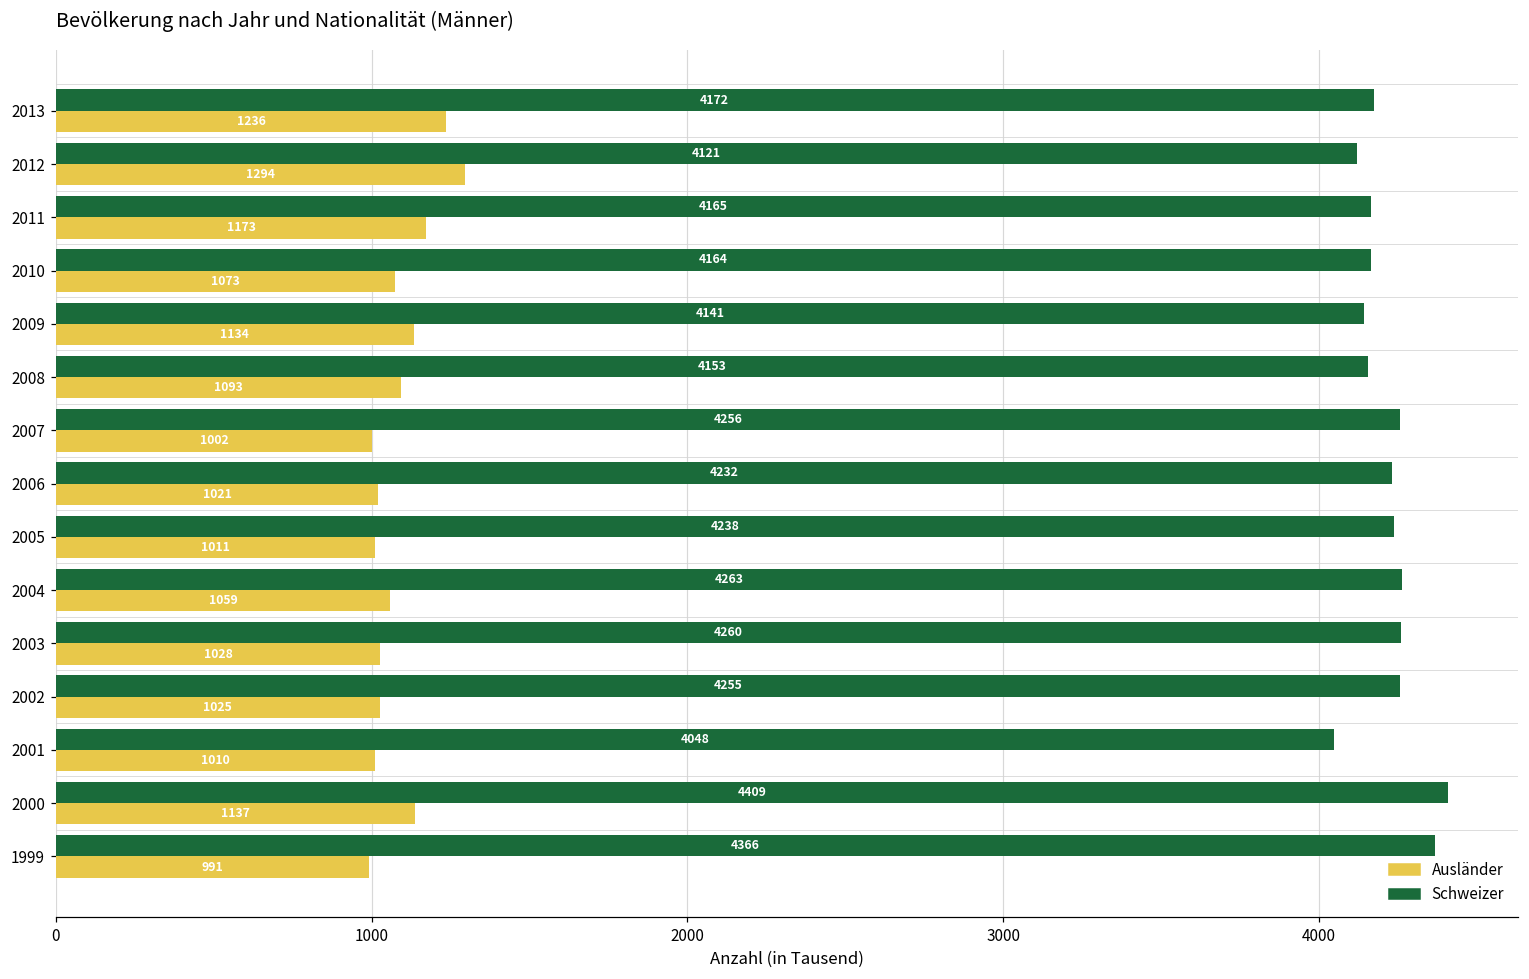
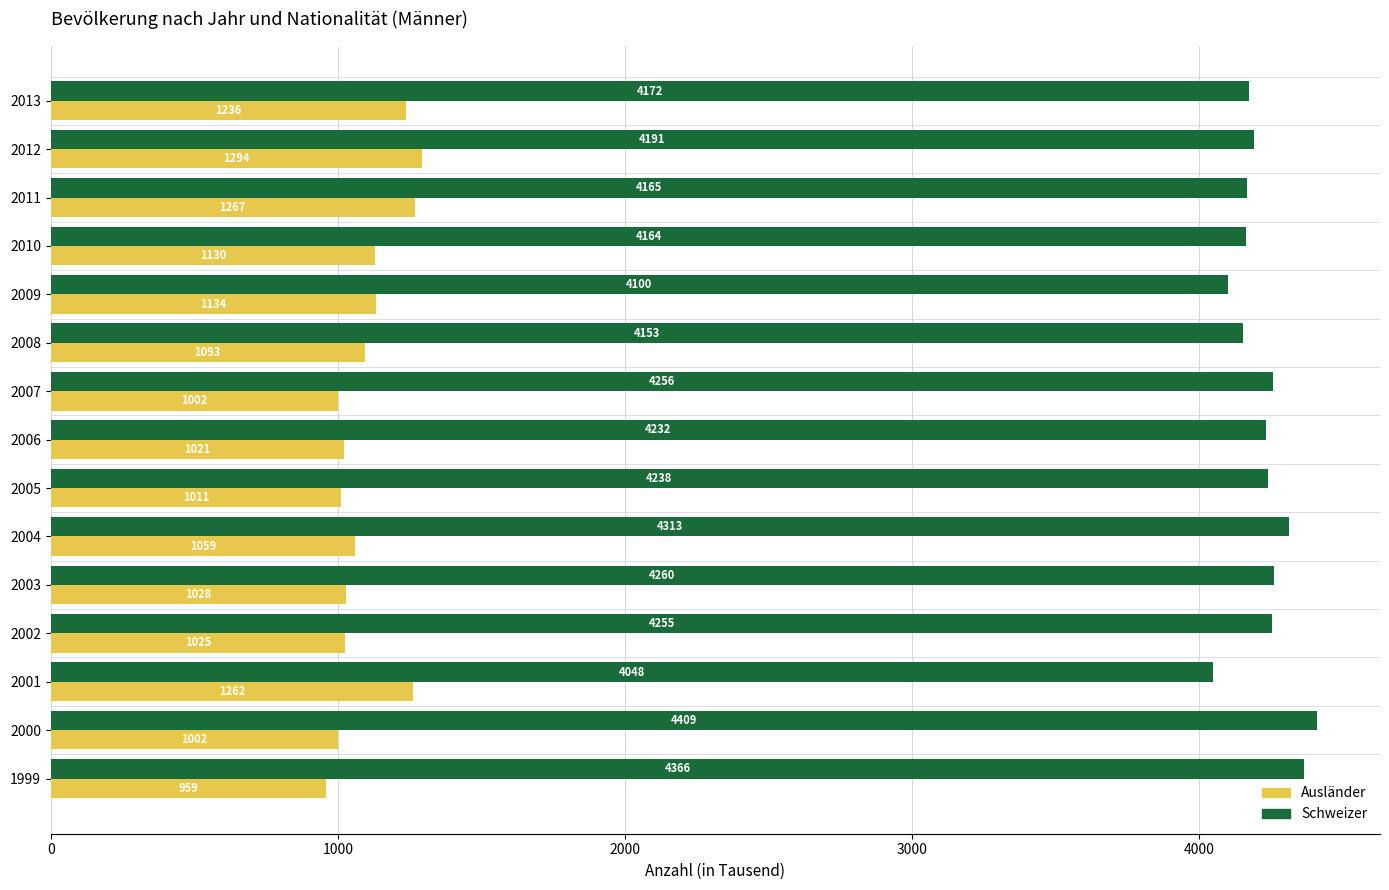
Schweizer, 2012: 4121 -> 4191
Ausländer, 2011: 1173 -> 1267
Ausländer, 2010: 1073 -> 1130
Schweizer, 2009: 4141 -> 4100
Schweizer, 2004: 4263 -> 4313
Ausländer, 2001: 1010 -> 1262
Ausländer, 2000: 1137 -> 1002
Ausländer, 1999: 991 -> 959
